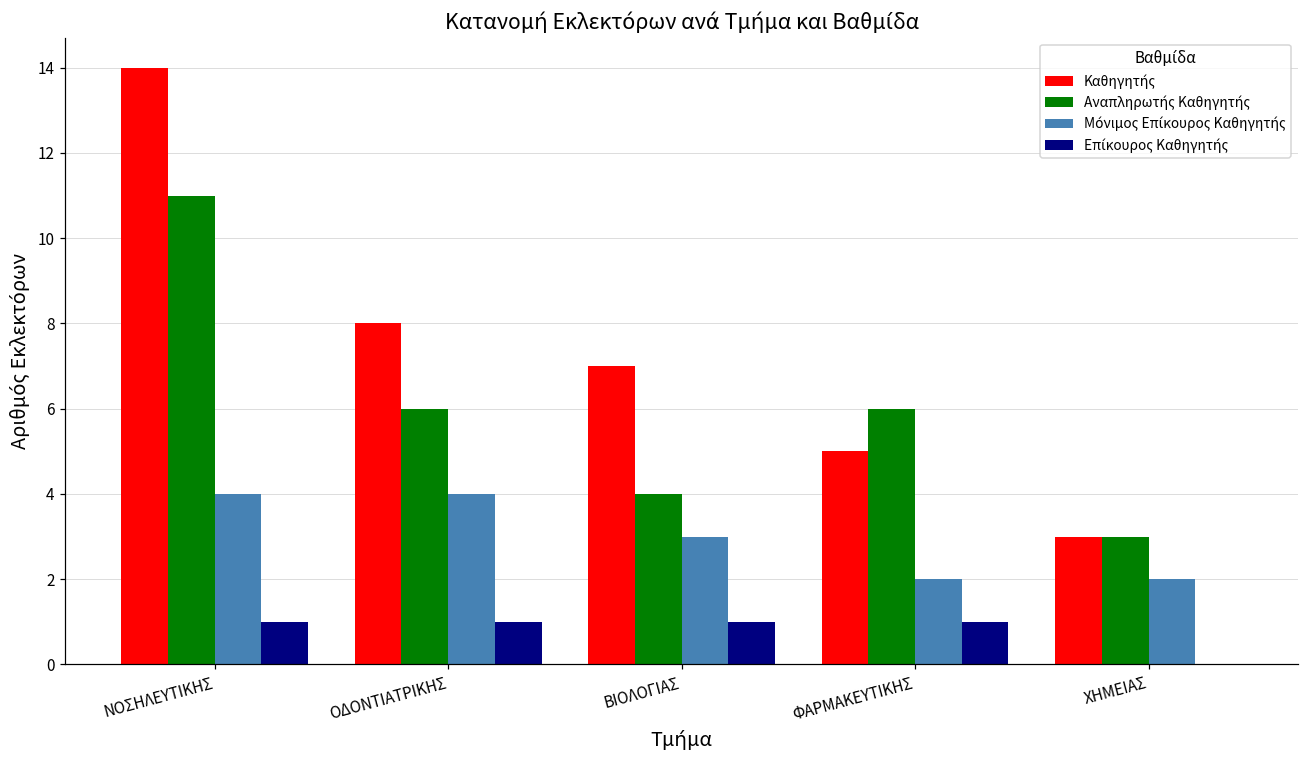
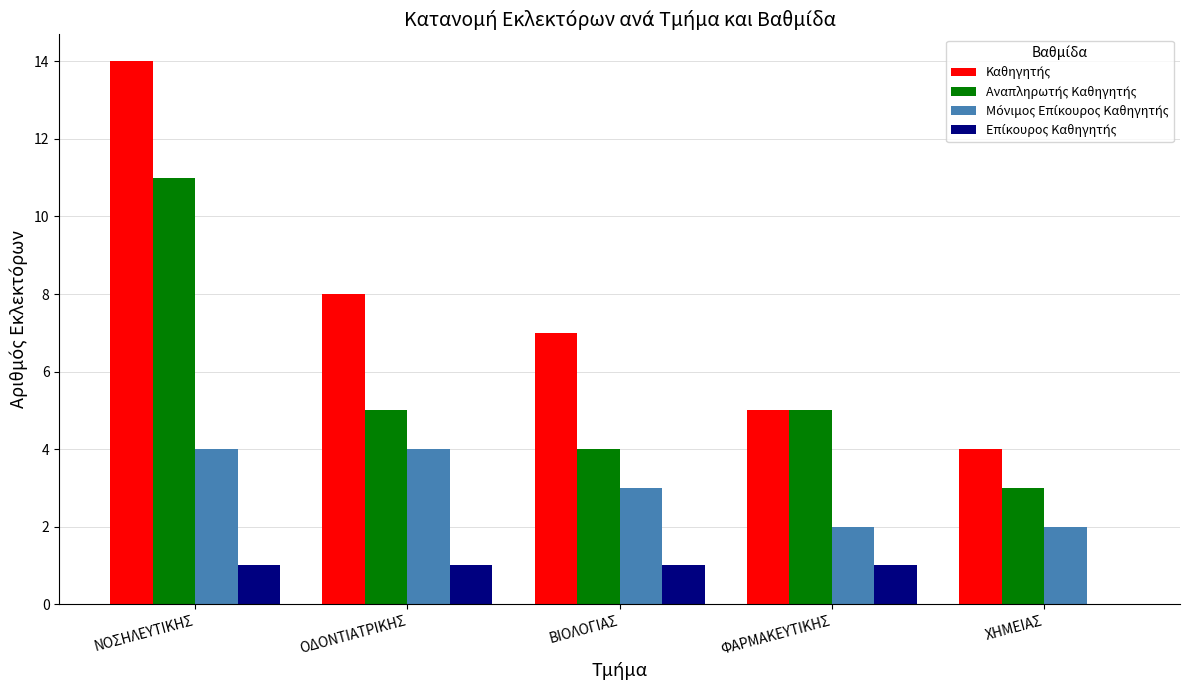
Αναπληρωτής Καθηγητής, ΟΔΟΝΤΙΑΤΡΙΚΗΣ: 6 -> 5
Αναπληρωτής Καθηγητής, ΦΑΡΜΑΚΕΥΤΙΚΗΣ: 6 -> 5
Καθηγητής, ΧΗΜΕΙΑΣ: 3 -> 4
